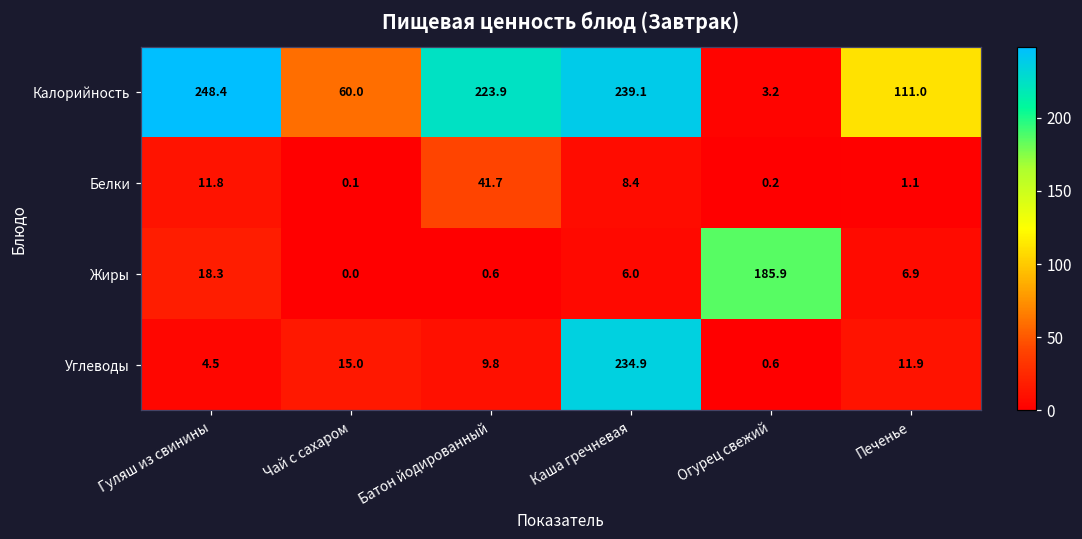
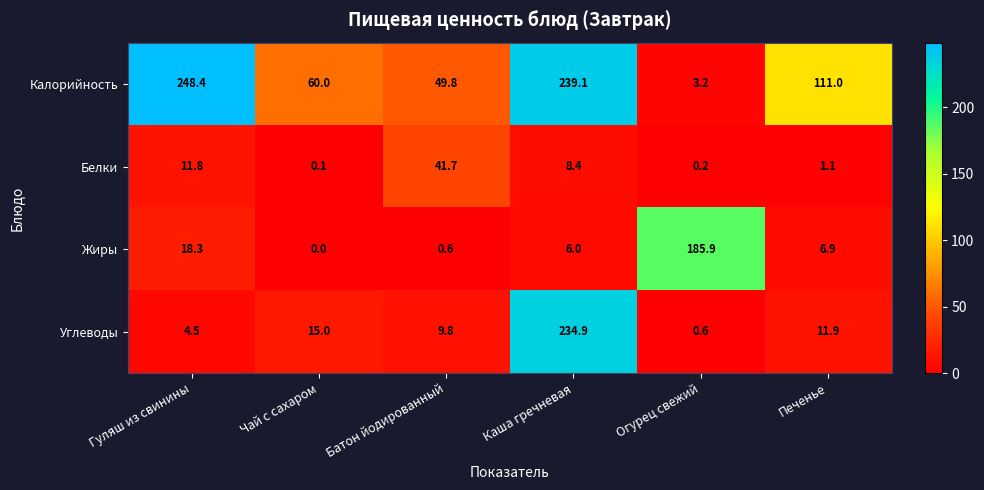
Калорийность, Батон йодированный: 223.9 -> 49.8
